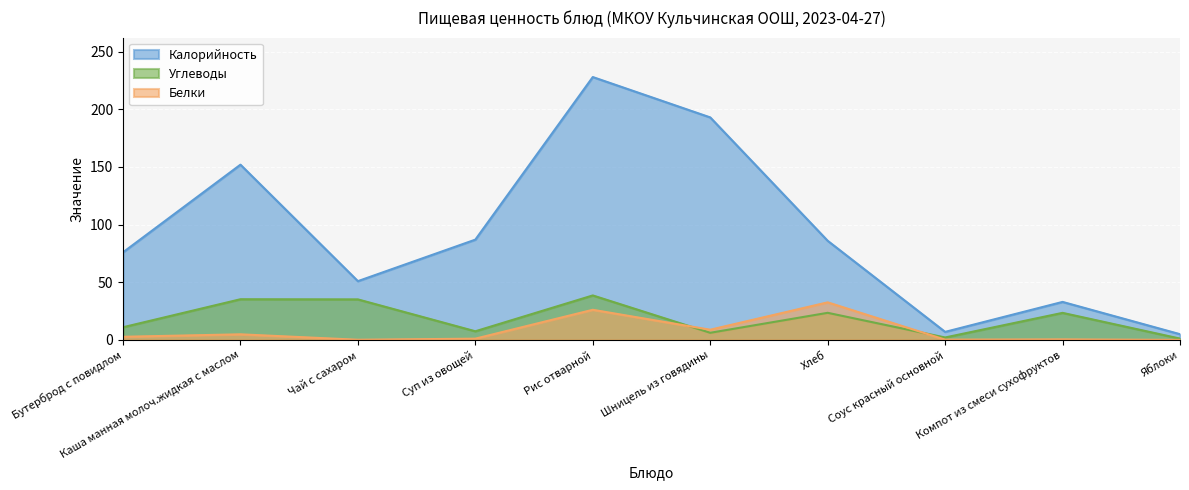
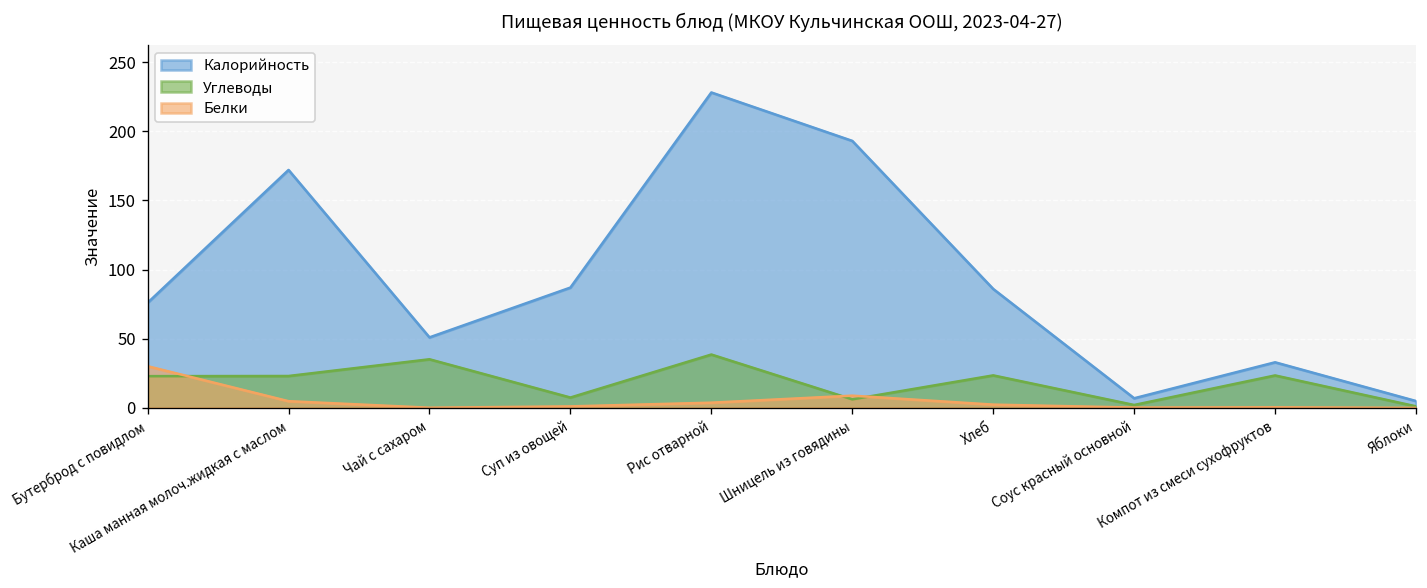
Углеводы, Бутерброд с повидлом: 11 -> 23
Белки, Бутерброд с повидлом: 3 -> 30
Калорийность, Каша манная молоч.жидкая с маслом: 152 -> 172
Углеводы, Каша манная молоч.жидкая с маслом: 35 -> 23
Белки, Рис отварной: 26 -> 4
Белки, Хлеб: 33 -> 2
